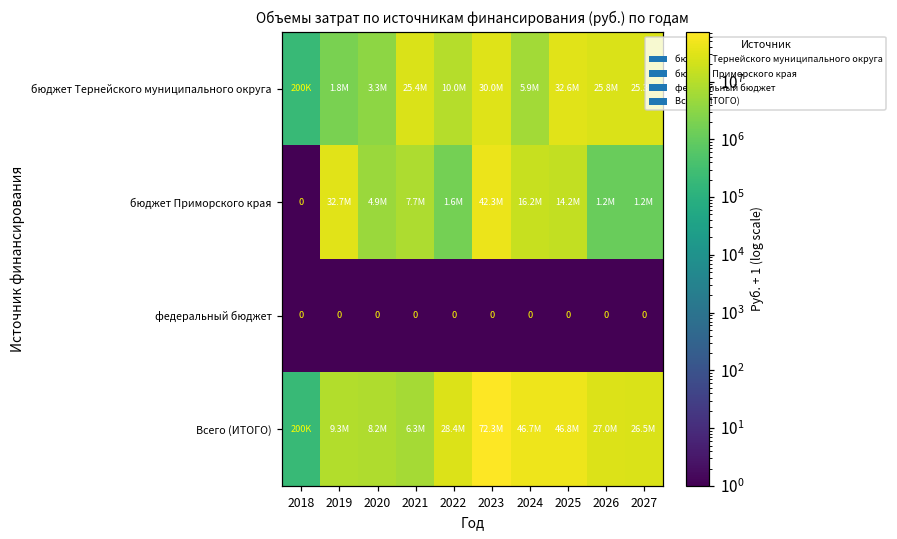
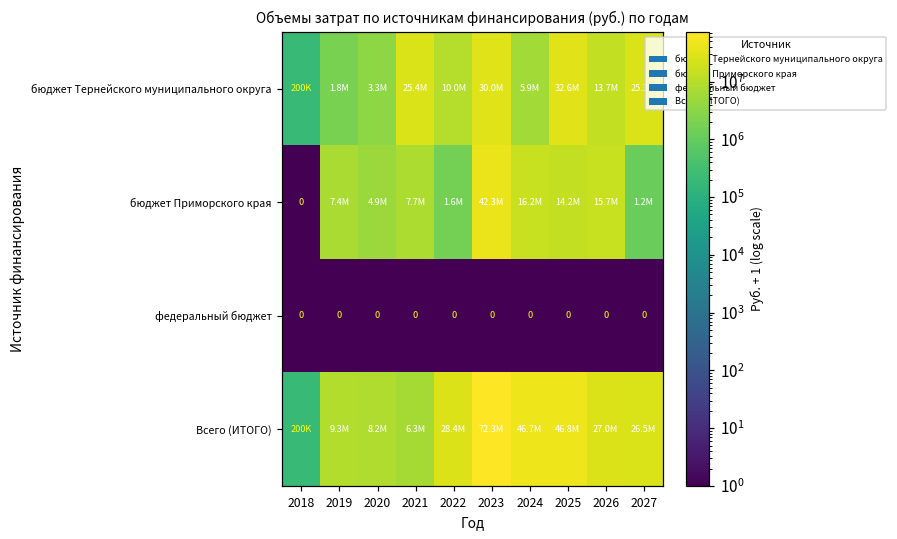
бюджет Тернейского муниципального округа, 2026: 25.8M -> 13.7M
бюджет Приморского края, 2019: 32.7M -> 7.4M
бюджет Приморского края, 2026: 1.2M -> 15.7M
